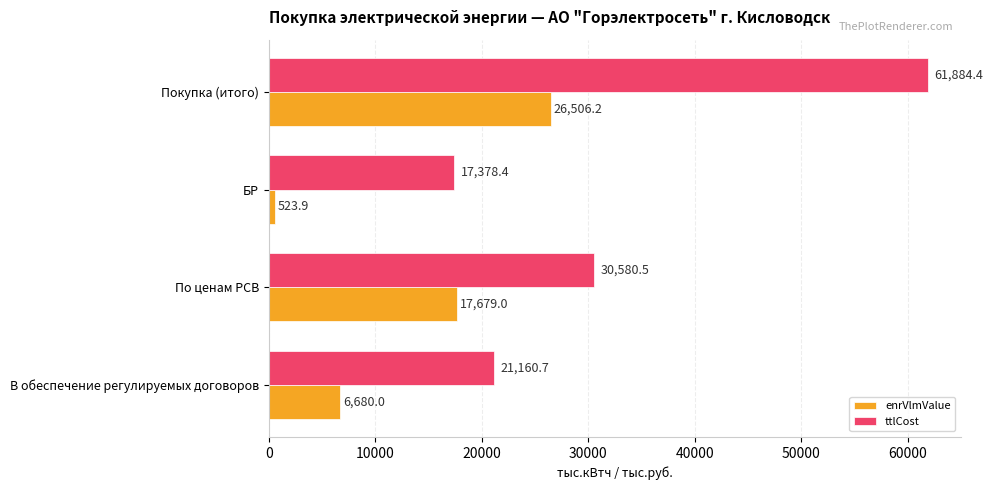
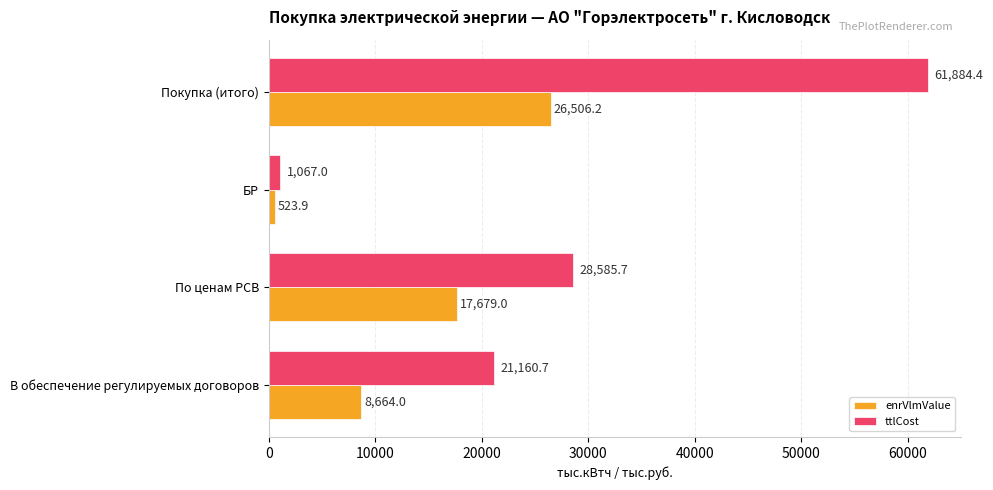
ttlCost, БР: 17,378.4 -> 1,067.0
ttlCost, По ценам РСВ: 30,580.5 -> 28,585.7
enrVlmValue, В обеспечение регулируемых договоров: 6,680.0 -> 8,664.0
